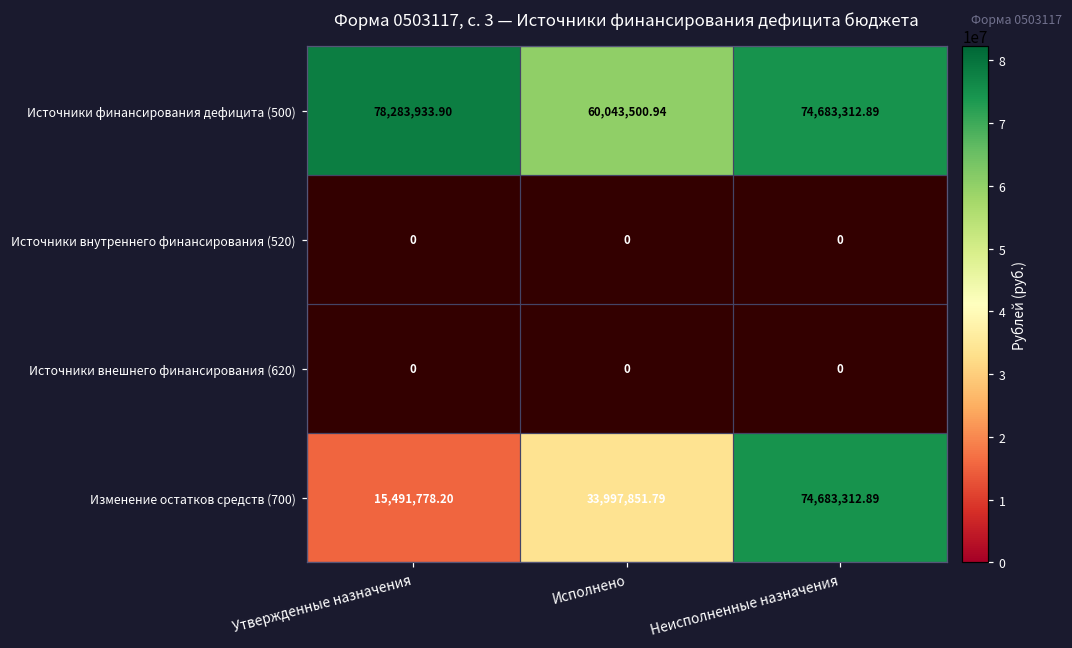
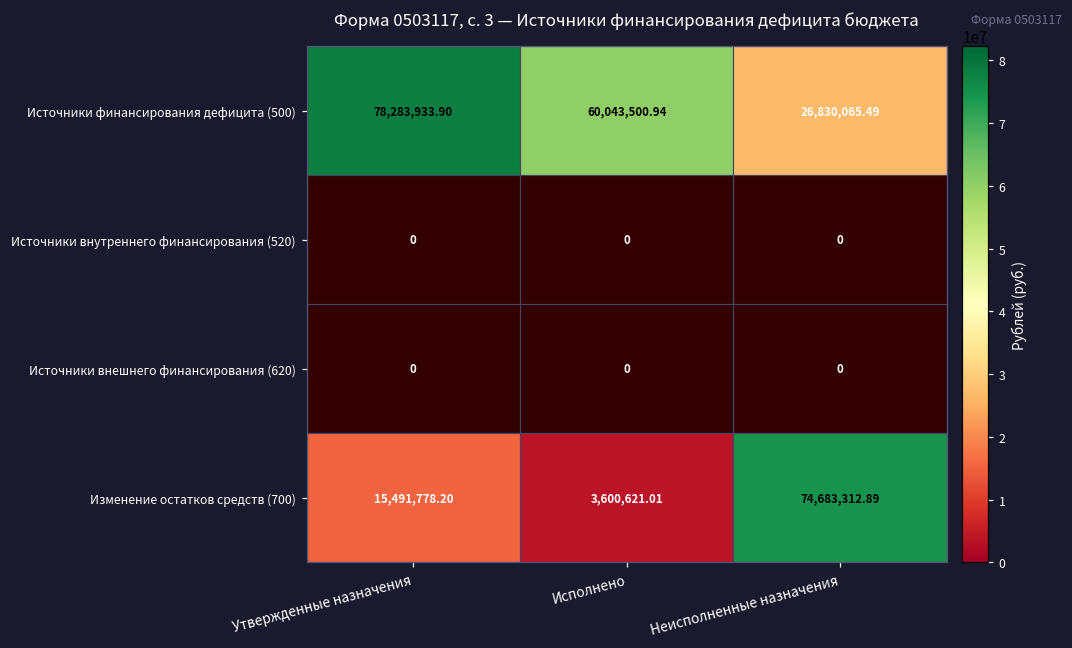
Источники финансирования дефицита (500), Неисполненные назначения: 74,683,312.89 -> 26,830,065.49
Изменение остатков средств (700), Исполнено: 33,997,851.79 -> 3,600,621.01
